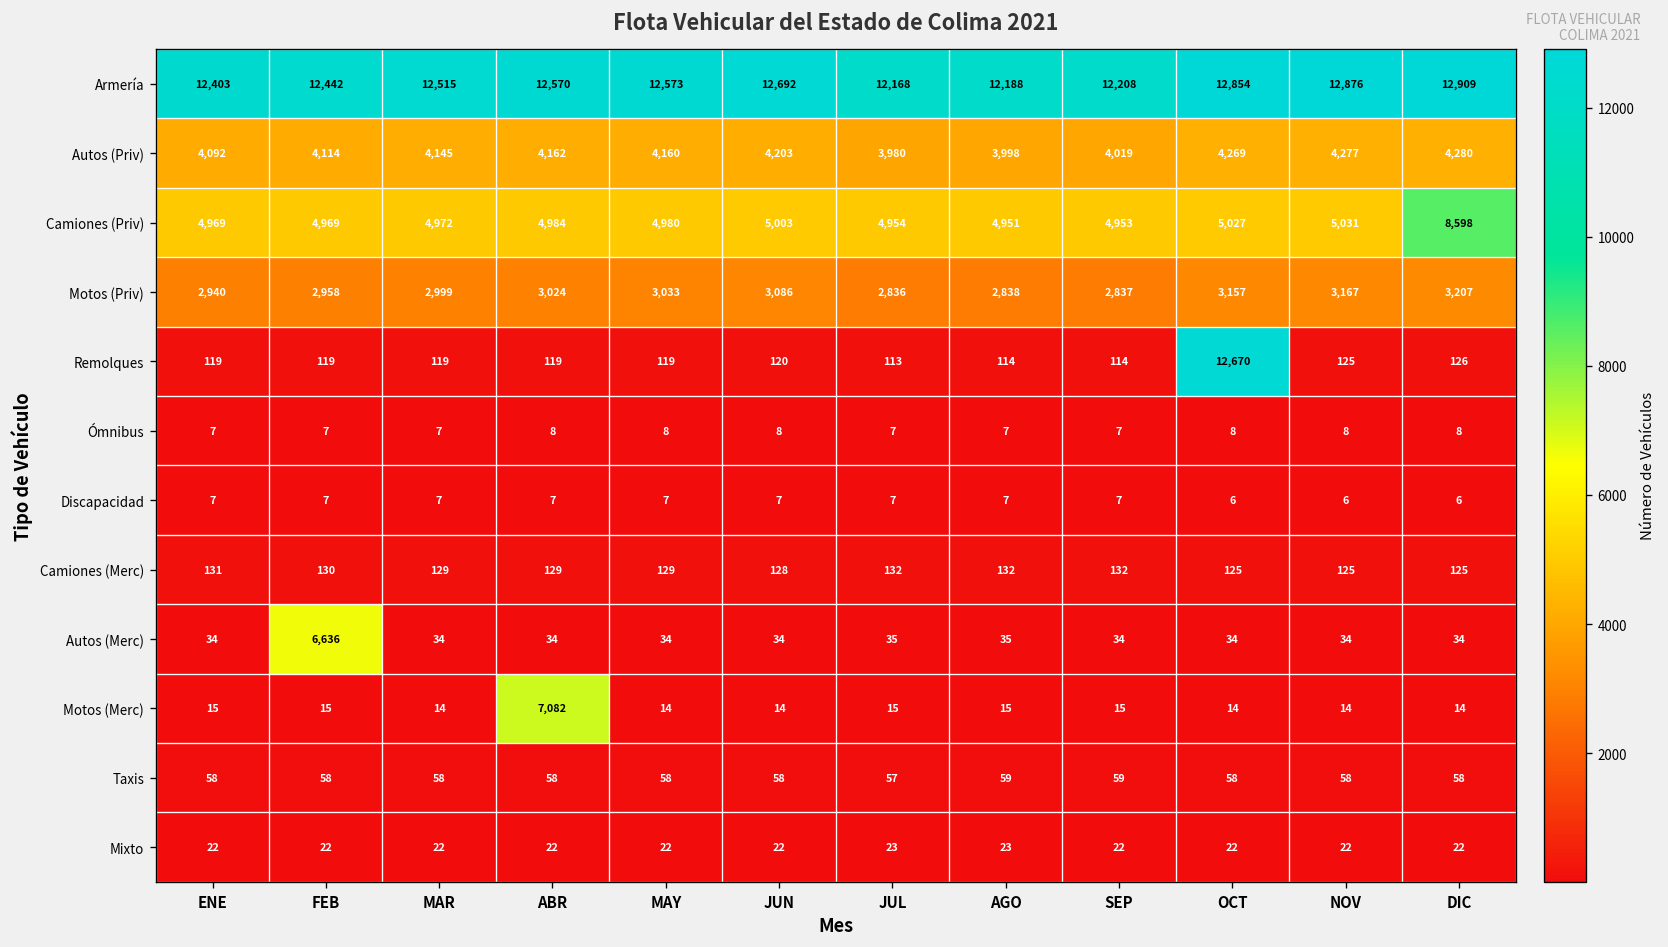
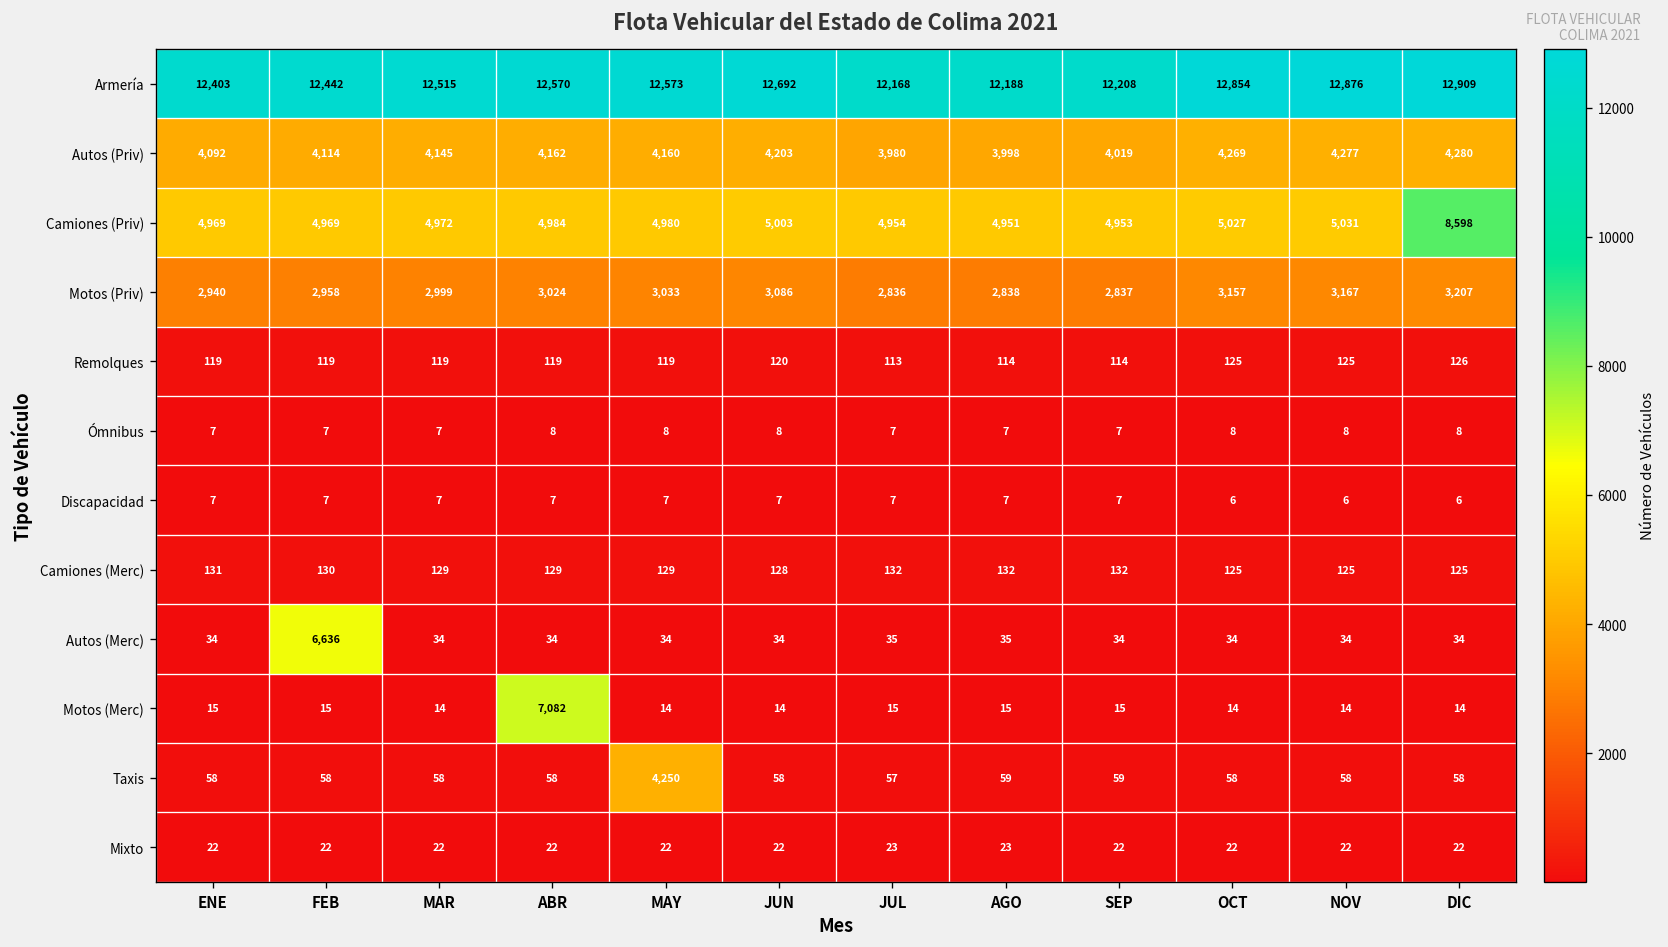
Remolques, OCT: 12,670 -> 125
Taxis, MAY: 58 -> 4,250
